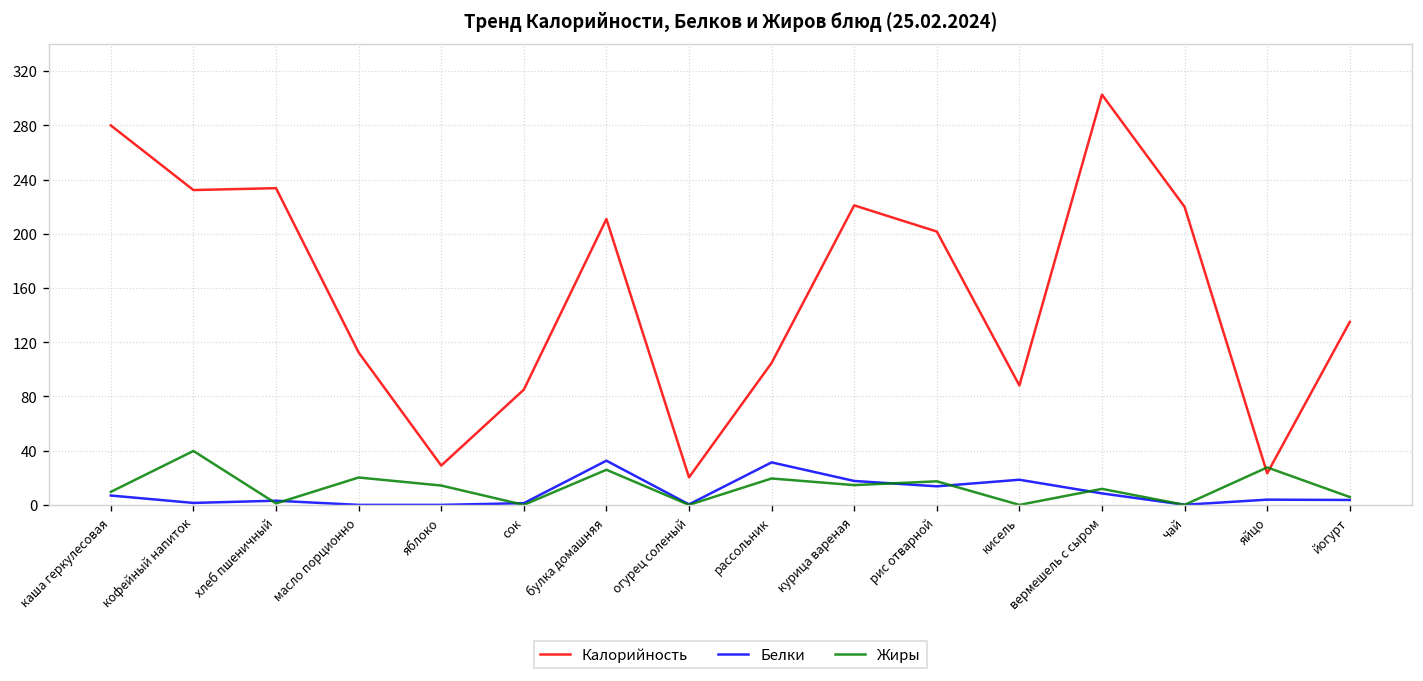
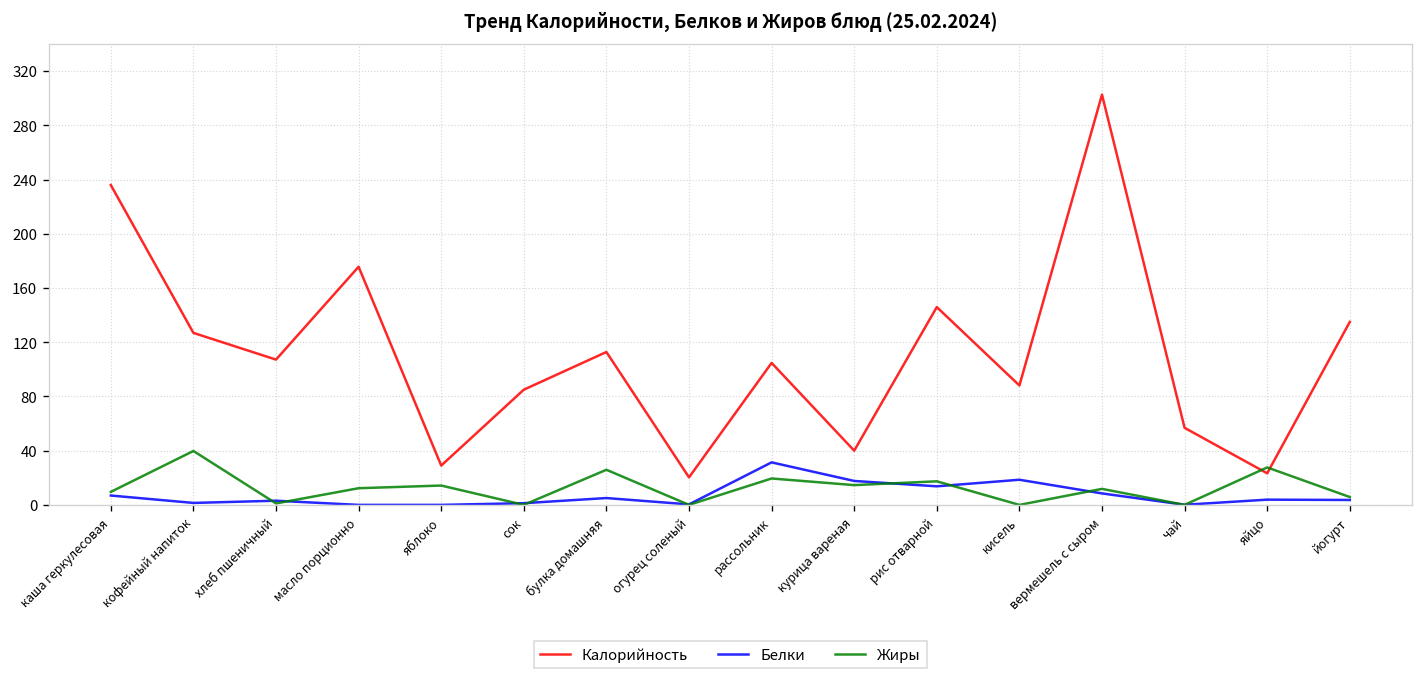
Калорийность, каша геркулесовая: 280 -> 236
Калорийность, кофейный напиток: 232 -> 127
Калорийность, хлеб пшеничный: 234 -> 107
Калорийность, масло порционно: 113 -> 176
Жиры, масло порционно: 20 -> 12
Калорийность, булка домашняя: 211 -> 113
Белки, булка домашняя: 33 -> 5
Калорийность, курица вареная: 221 -> 40
Калорийность, рис отварной: 202 -> 146
Калорийность, чай: 220 -> 57
